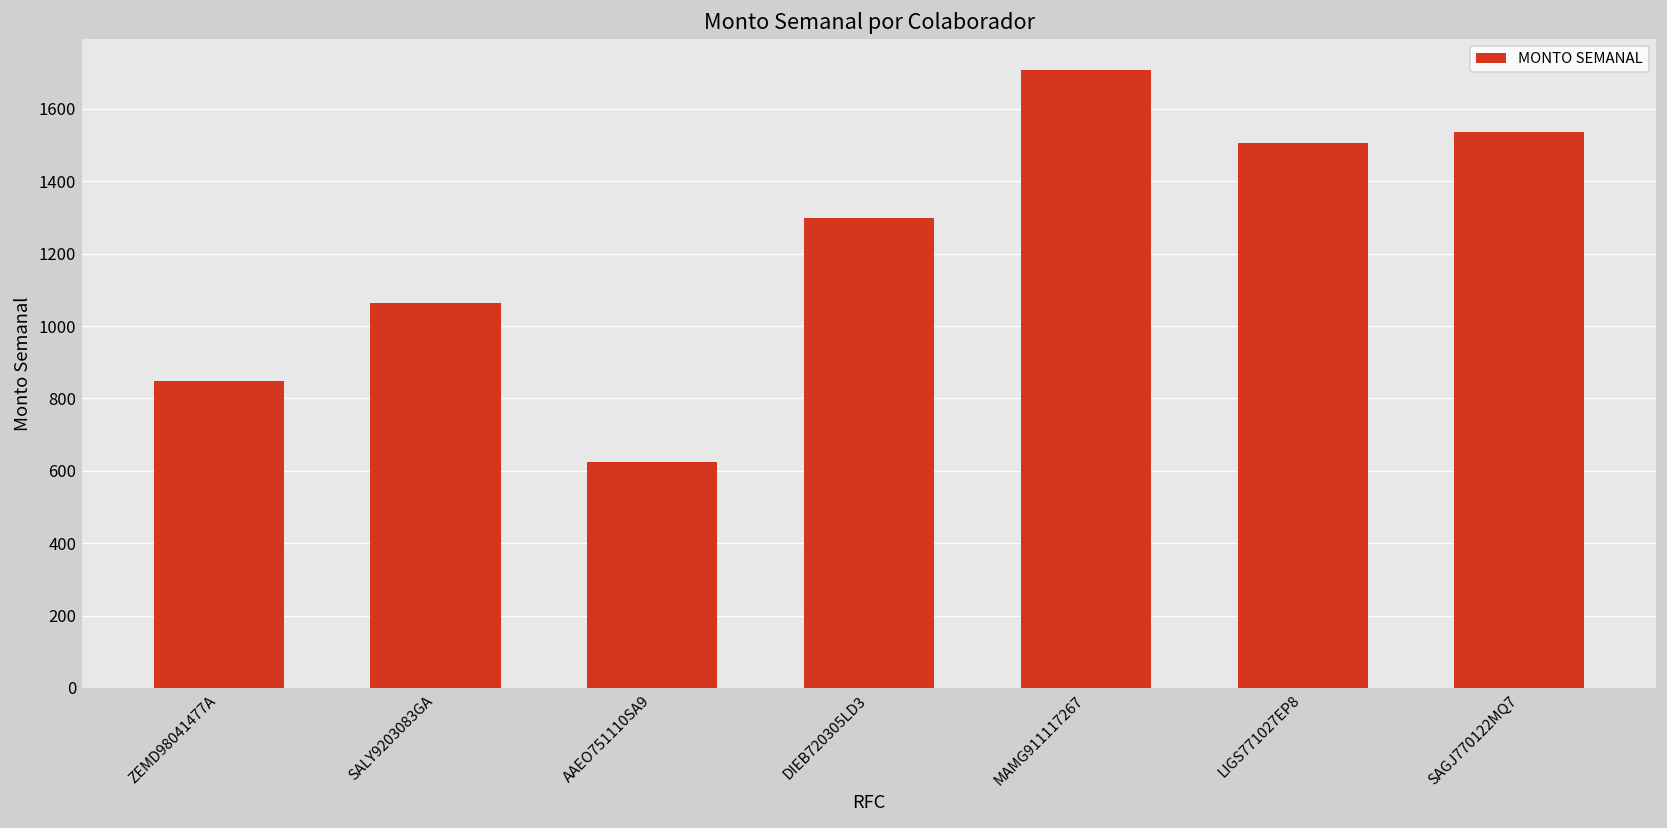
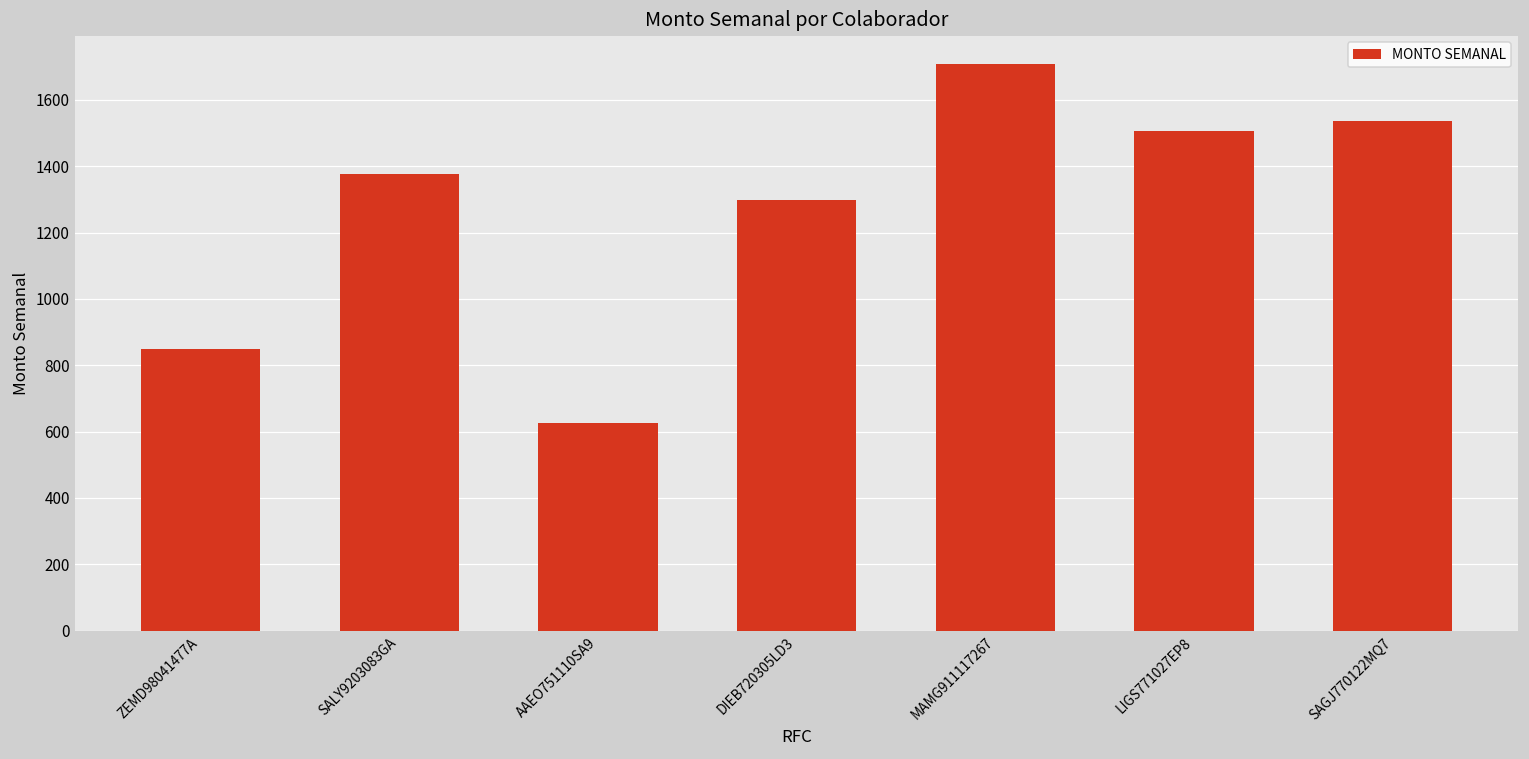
SALY9203083GA: 1060 -> 1380
